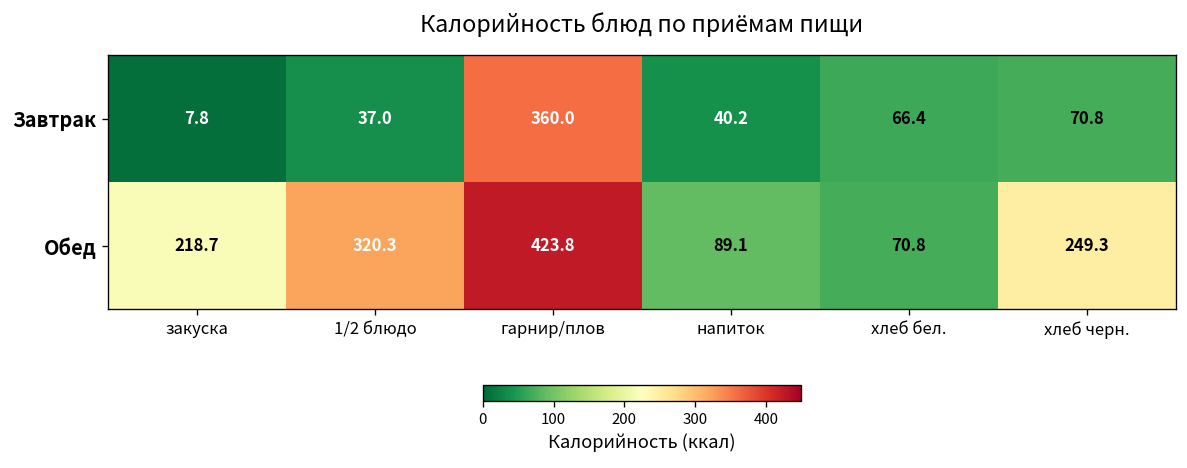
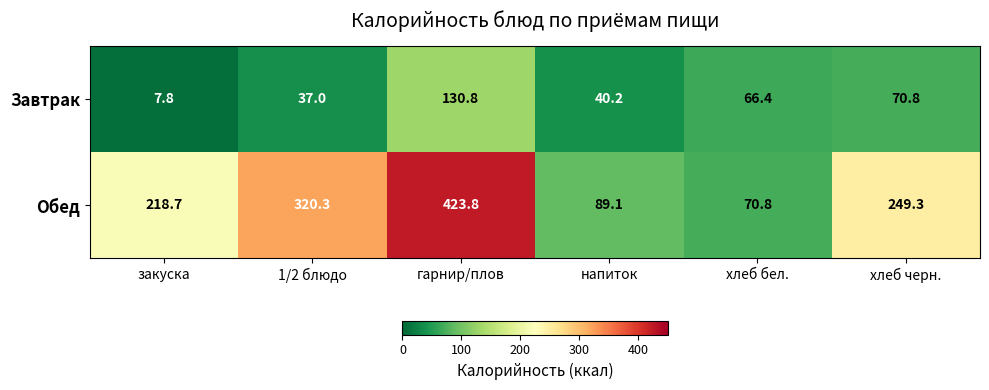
Завтрак, гарнир/плов: 360.0 -> 130.8
